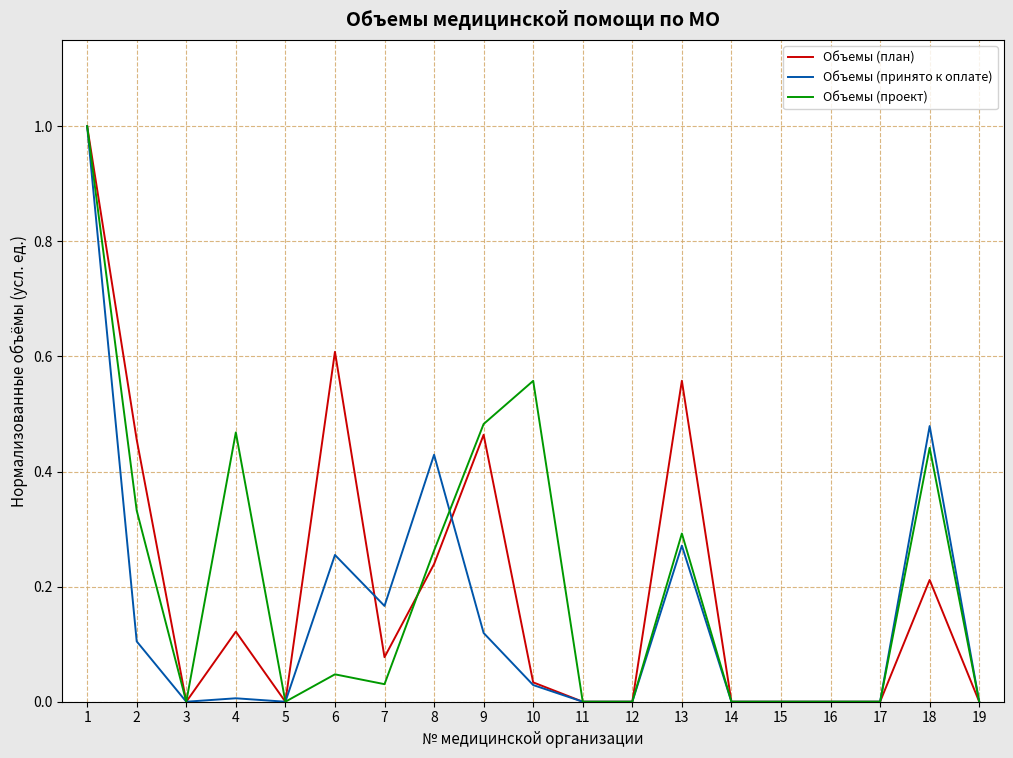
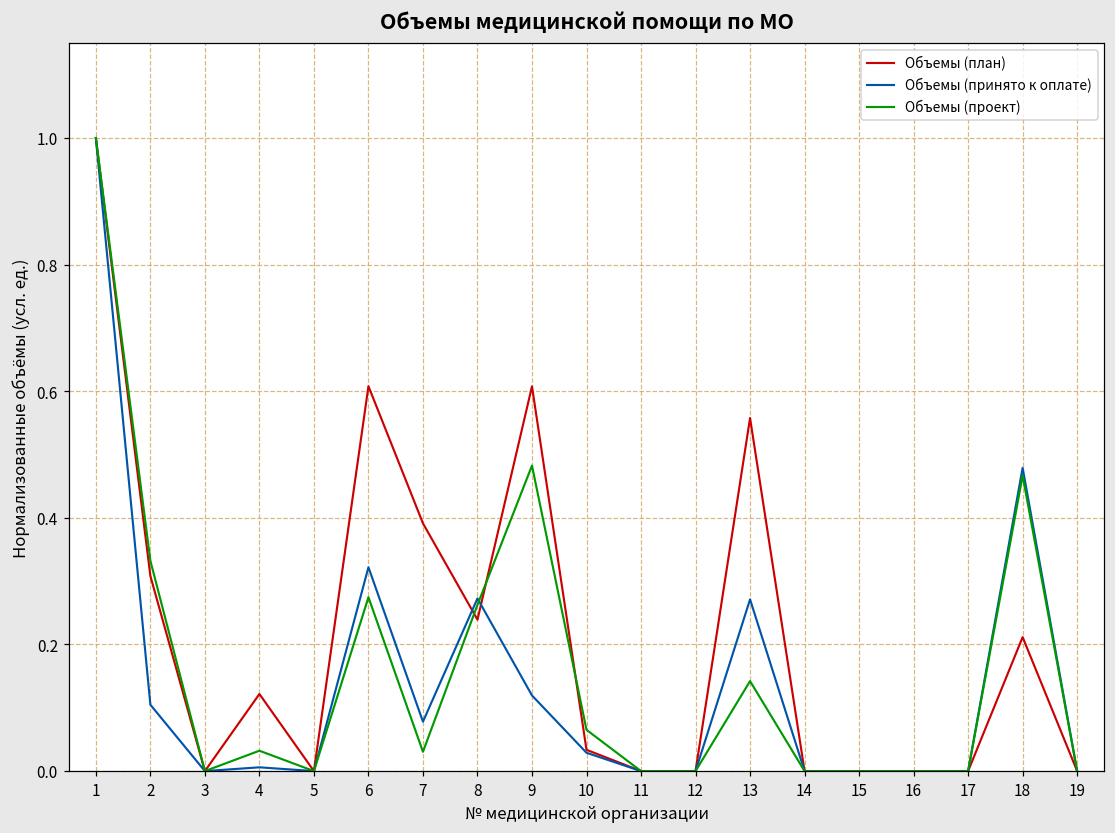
Объемы (план), 2: 0.46 -> 0.31
Объемы (проект), 4: 0.47 -> 0.03
Объемы (принято к оплате), 6: 0.26 -> 0.32
Объемы (проект), 6: 0.05 -> 0.27
Объемы (план), 7: 0.08 -> 0.39
Объемы (принято к оплате), 7: 0.17 -> 0.08
Объемы (принято к оплате), 8: 0.43 -> 0.27
Объемы (план), 9: 0.46 -> 0.61
Объемы (проект), 10: 0.56 -> 0.07
Объемы (проект), 13: 0.29 -> 0.14
Объемы (проект), 18: 0.44 -> 0.47
